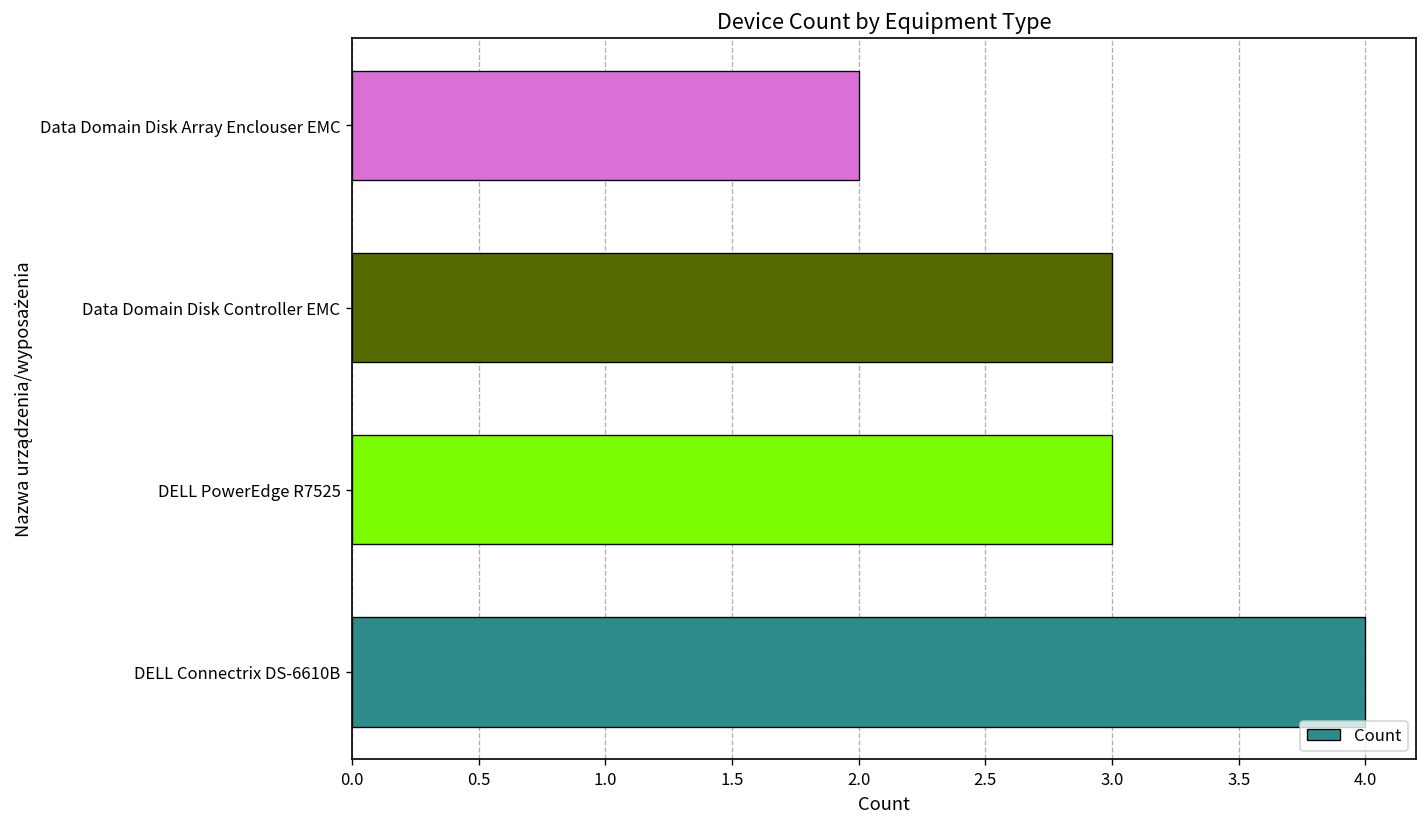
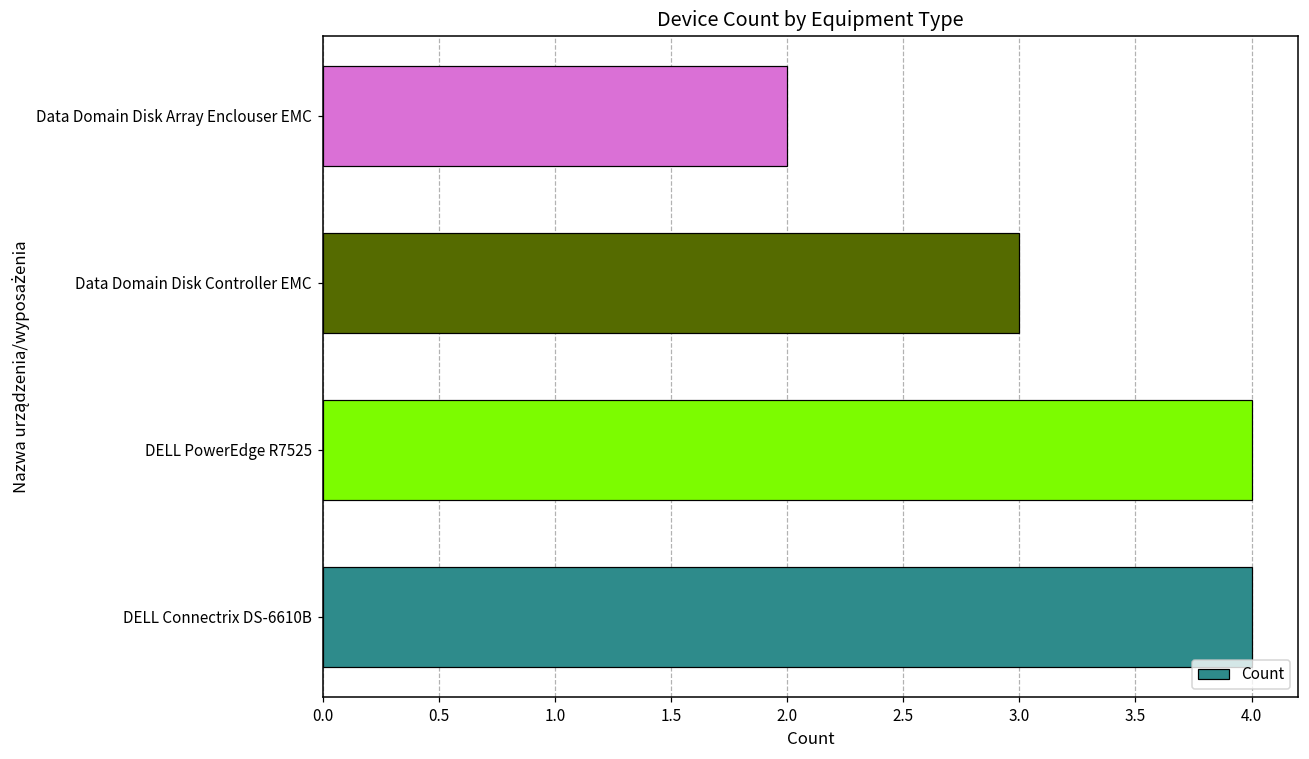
DELL PowerEdge R7525: 3 -> 4
